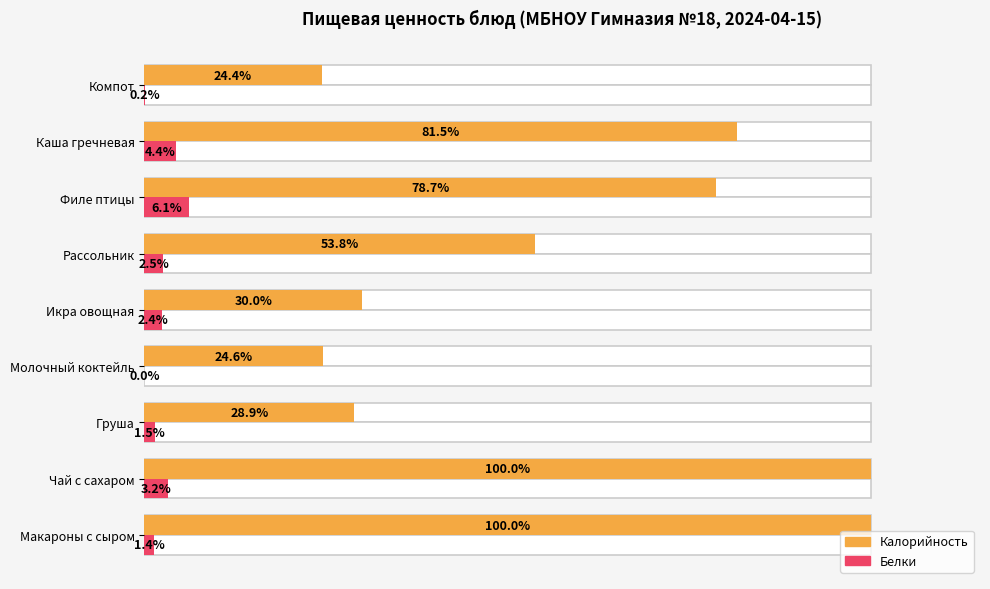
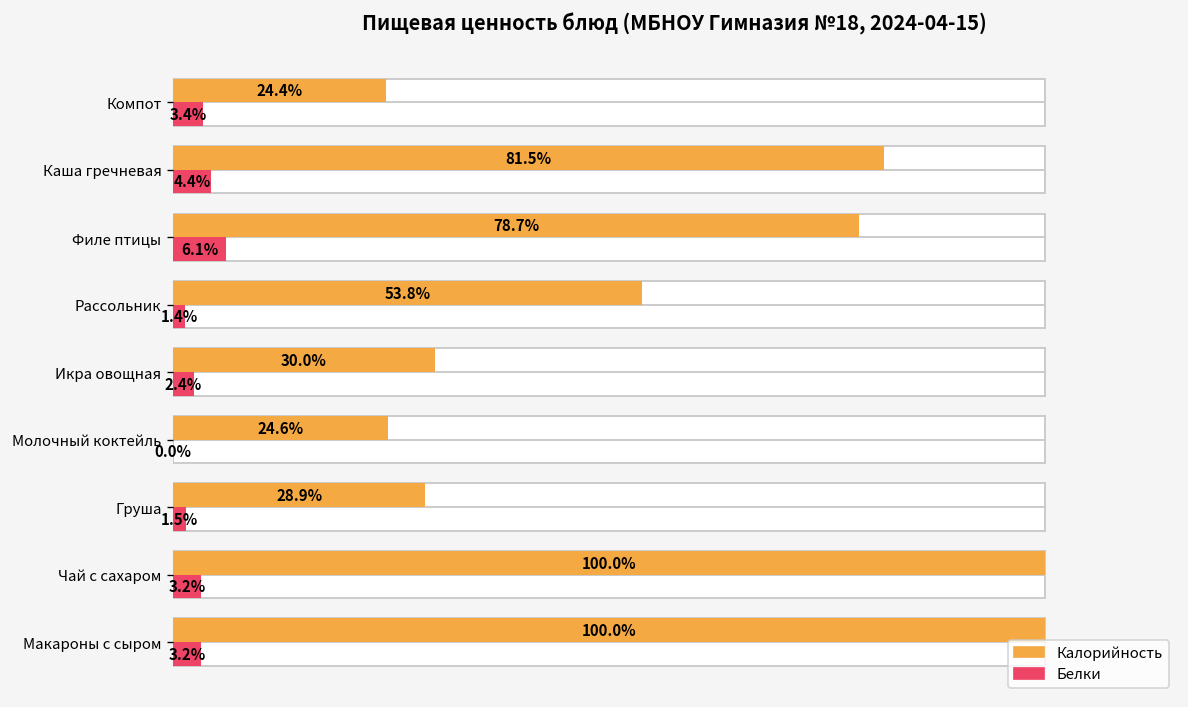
Белки, Компот: 0.2% -> 3.4%
Белки, Рассольник: 2.5% -> 1.4%
Белки, Макароны с сыром: 1.4% -> 3.2%
